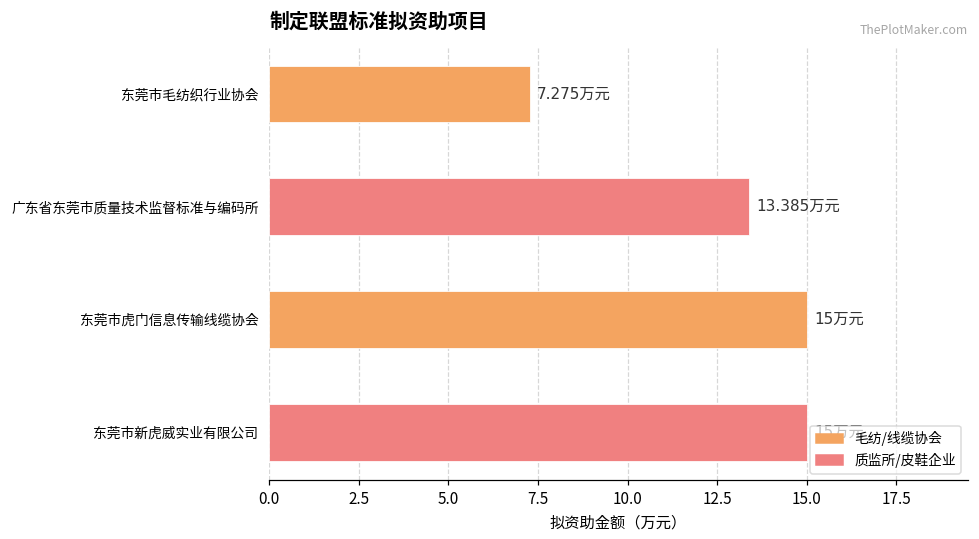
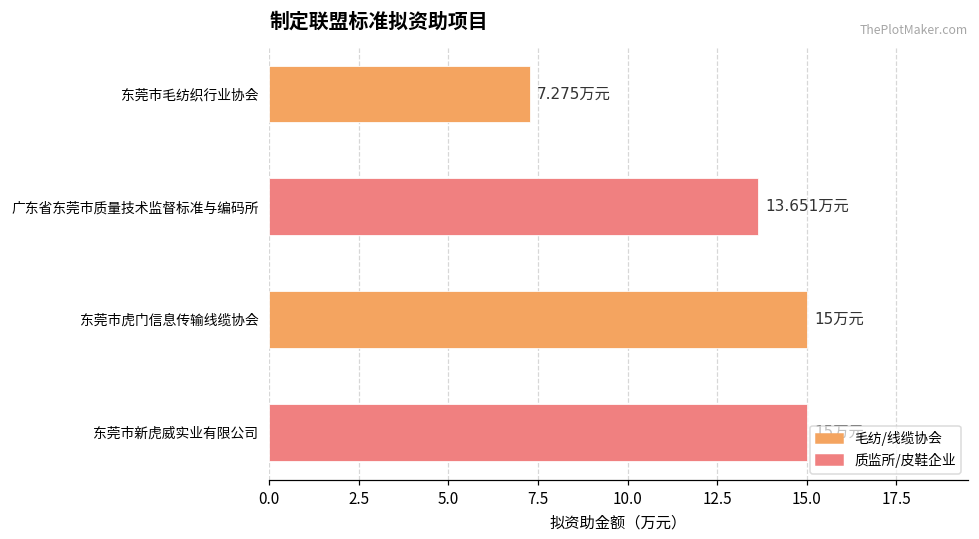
广东省东莞市质量技术监督标准与编码所: 13.385 -> 13.651
